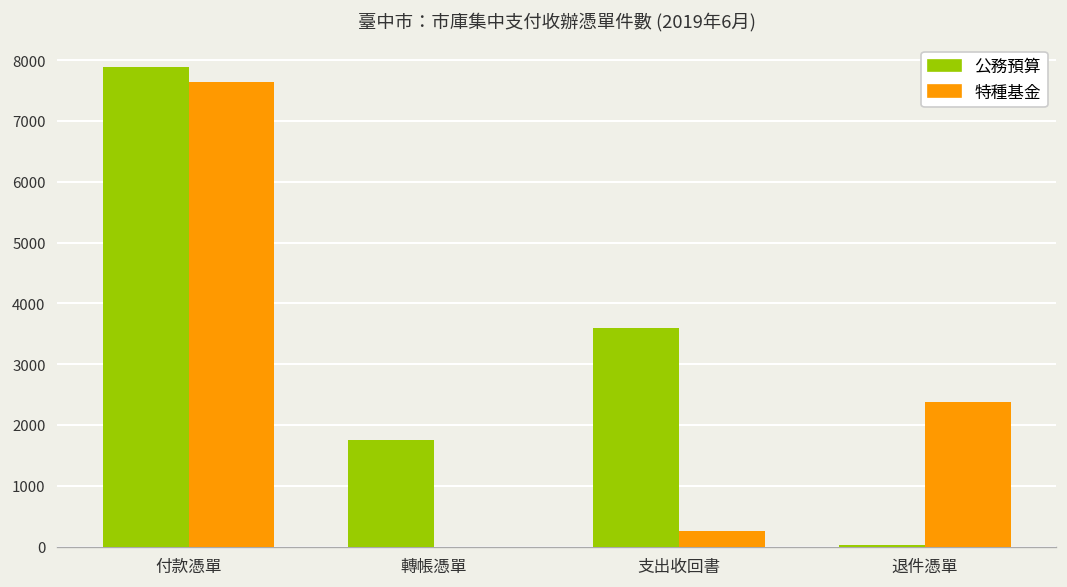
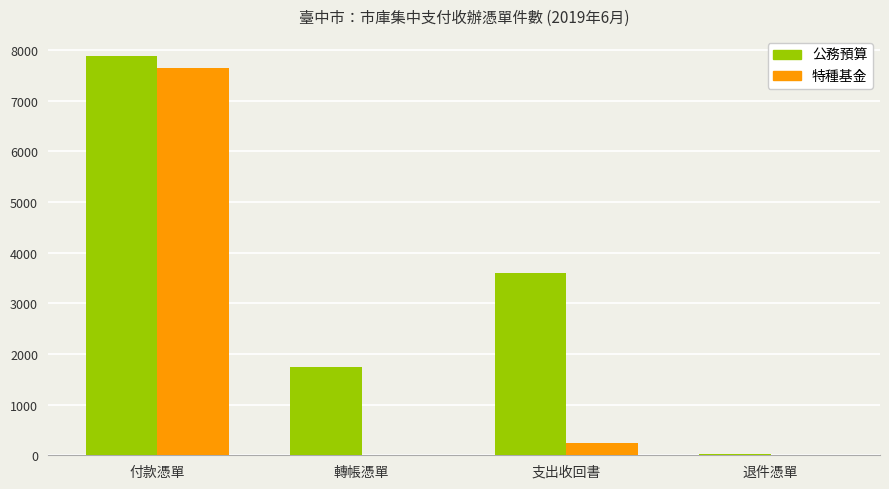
特種基金, 退件憑單: 2400 -> 0
